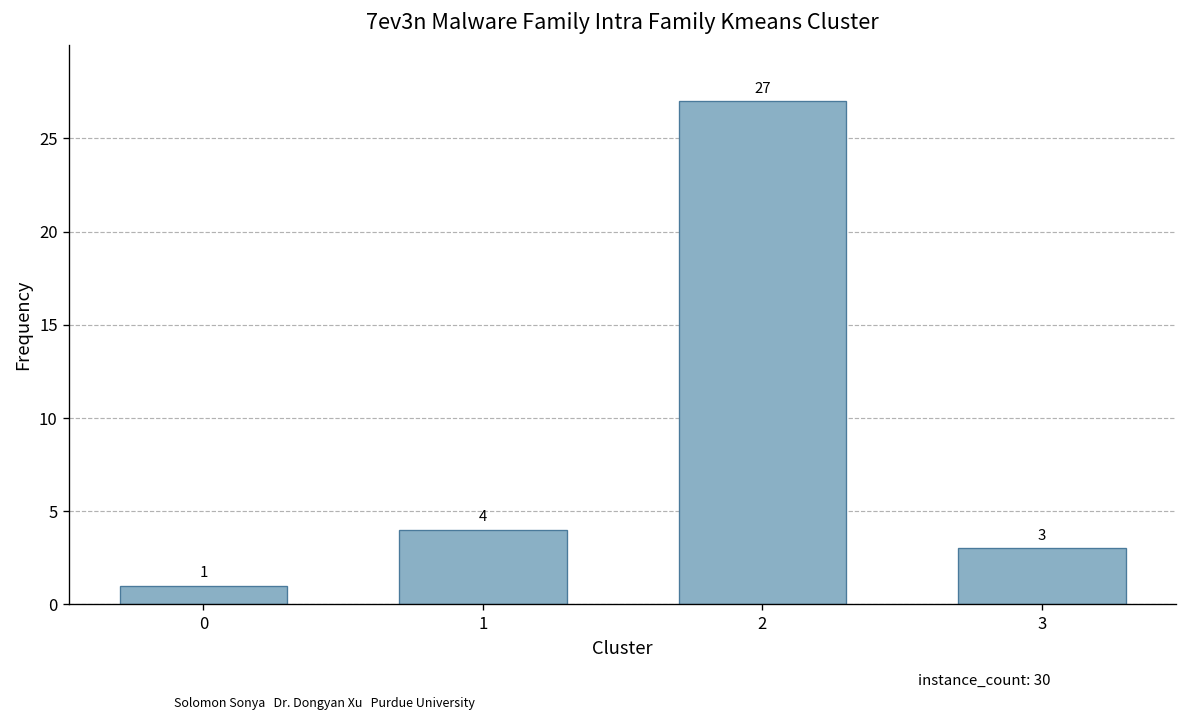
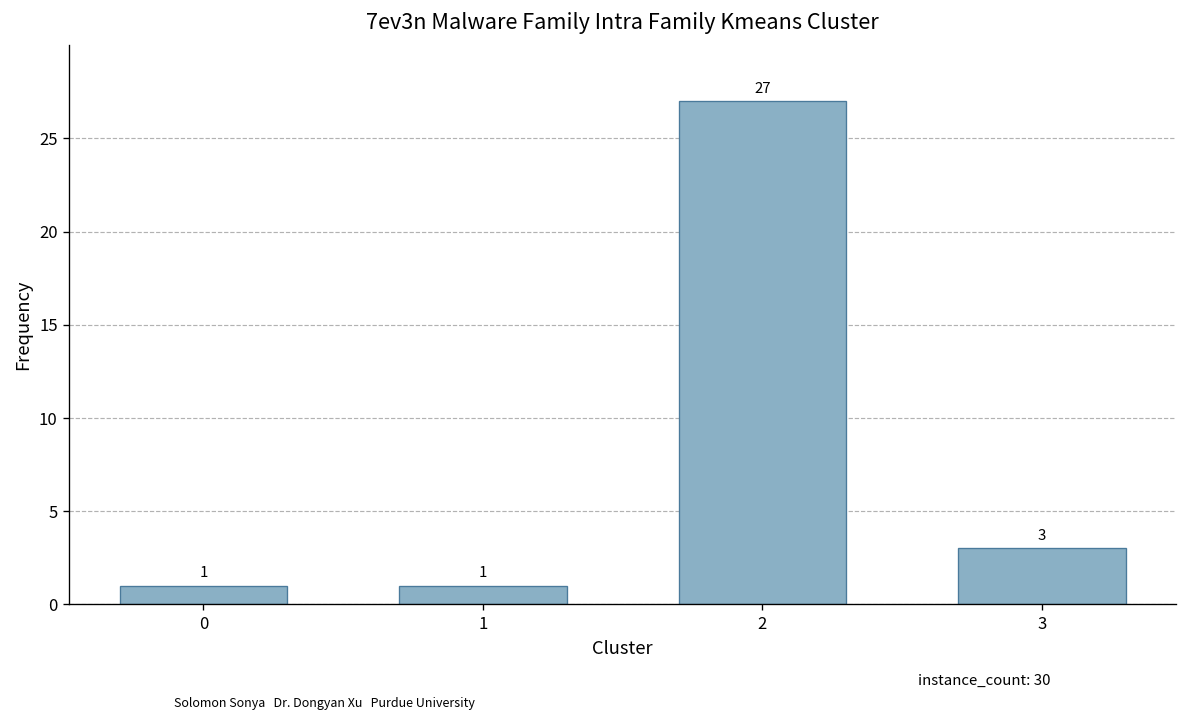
1: 4 -> 1
